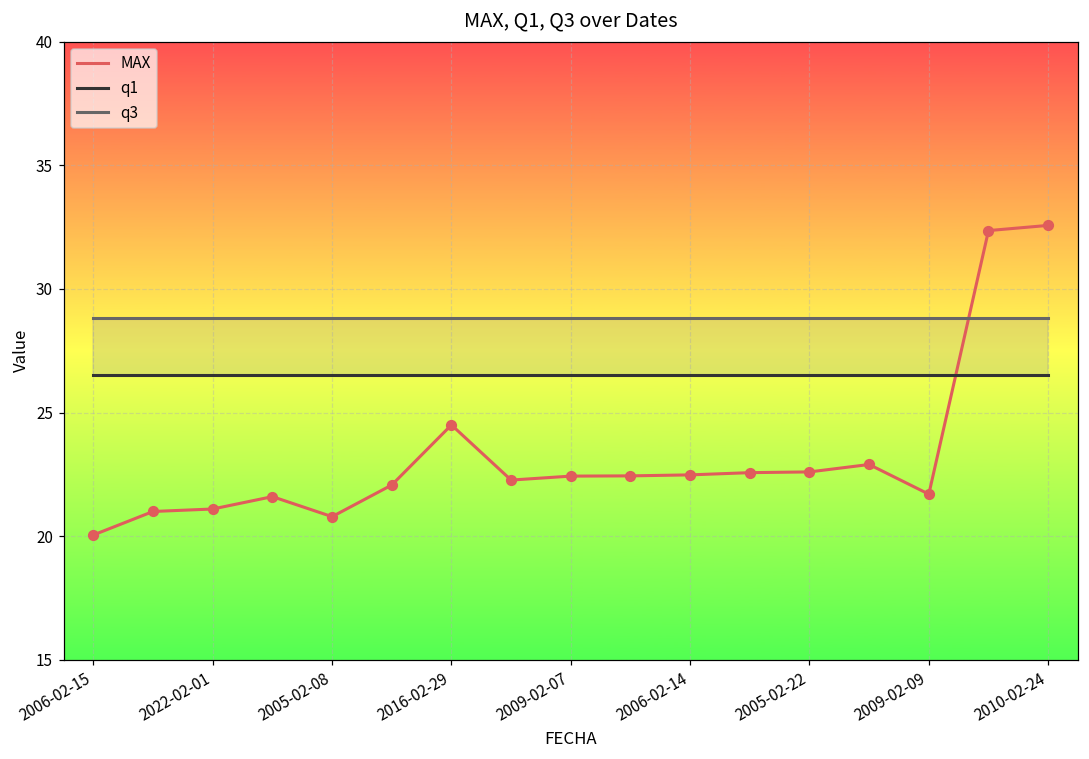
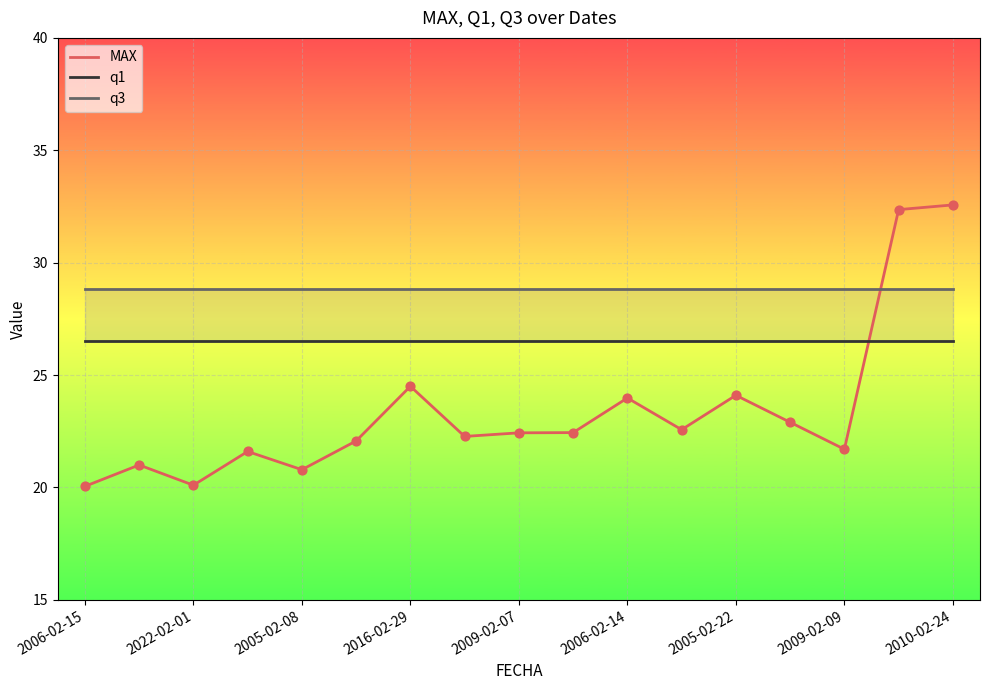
MAX, 2022-02-01: 21.1 -> 20.1
MAX, 2006-02-14: 22.5 -> 24.0
MAX, 2005-02-22: 22.6 -> 24.1
